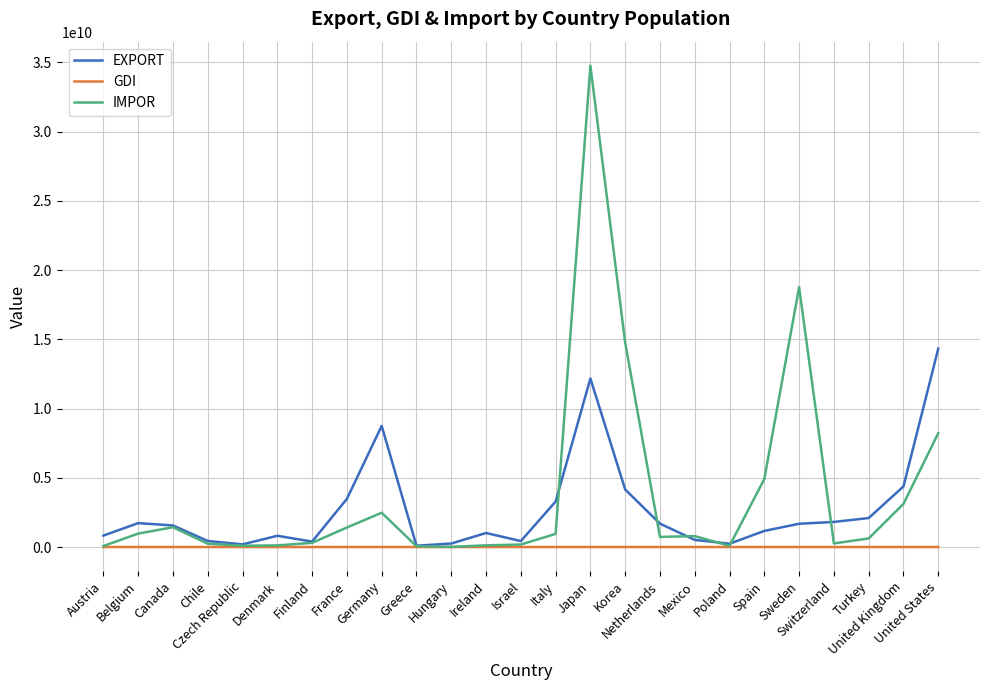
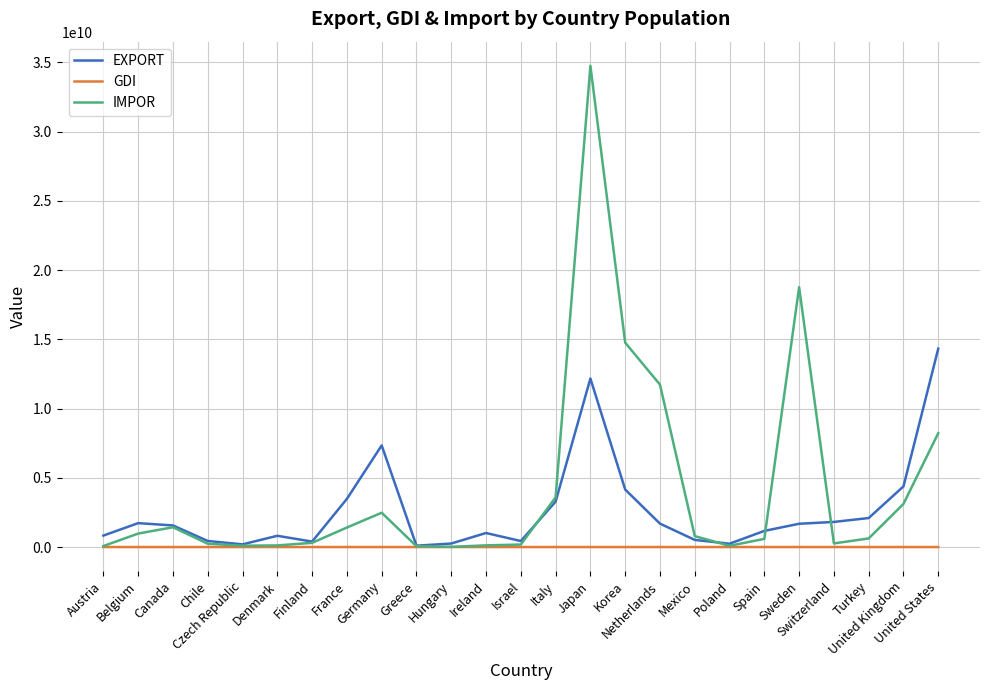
EXPORT, Germany: 8700000000 -> 7300000000
IMPOR, Italy: 1000000000 -> 3600000000
IMPOR, Netherlands: 700000000 -> 11700000000
IMPOR, Spain: 4900000000 -> 600000000
